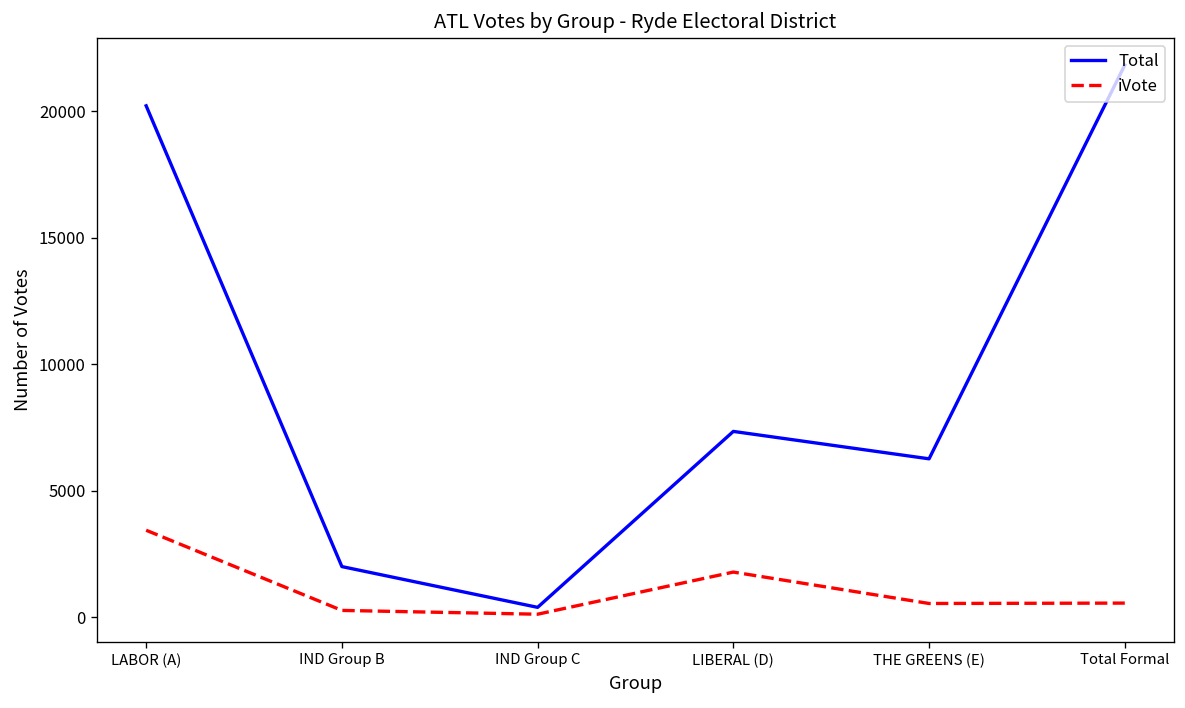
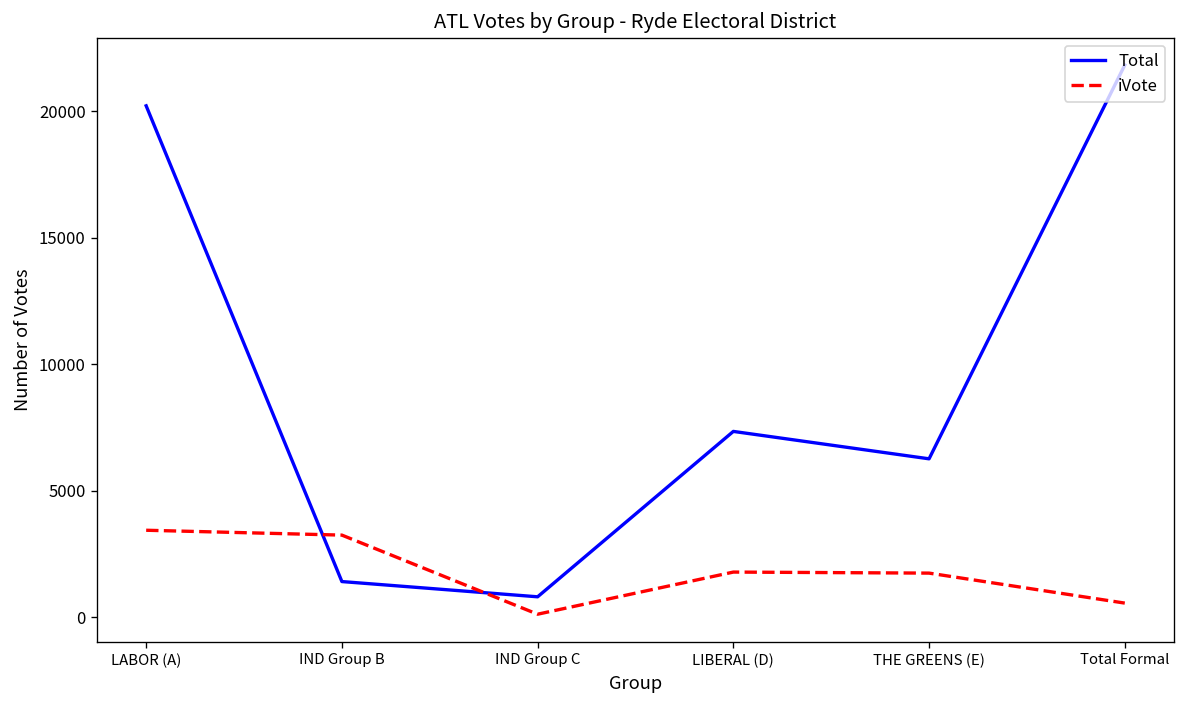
Total, IND Group B: 2000 -> 1400
iVote, IND Group B: 300 -> 3300
Total, IND Group C: 400 -> 800
iVote, THE GREENS (E): 500 -> 1700
